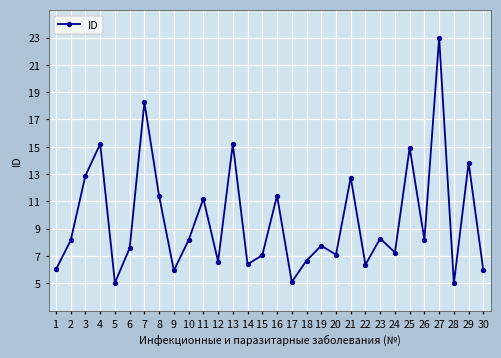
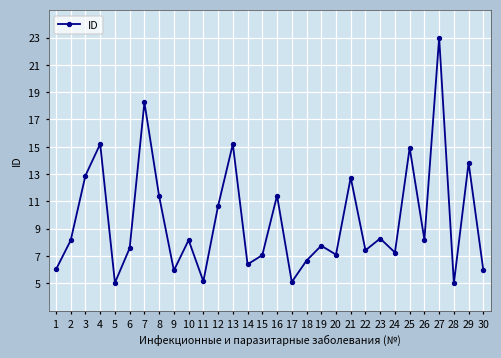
11: 11.2 -> 5.1
12: 6.6 -> 10.7
22: 6.4 -> 7.4
